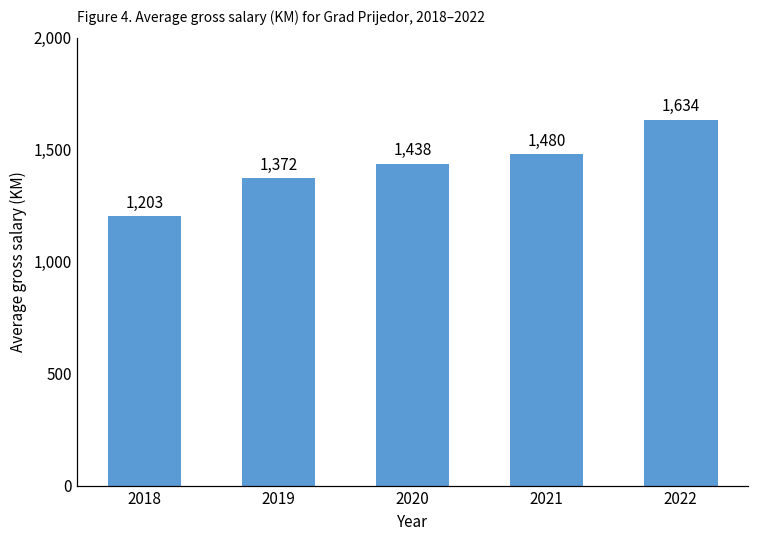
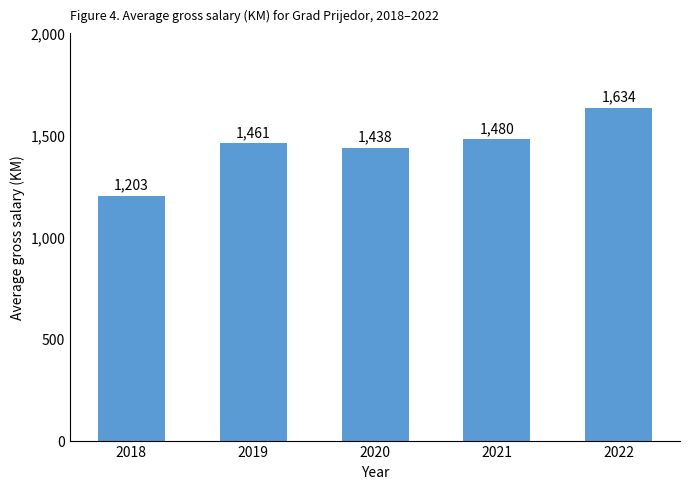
2019: 1,372 -> 1,461
